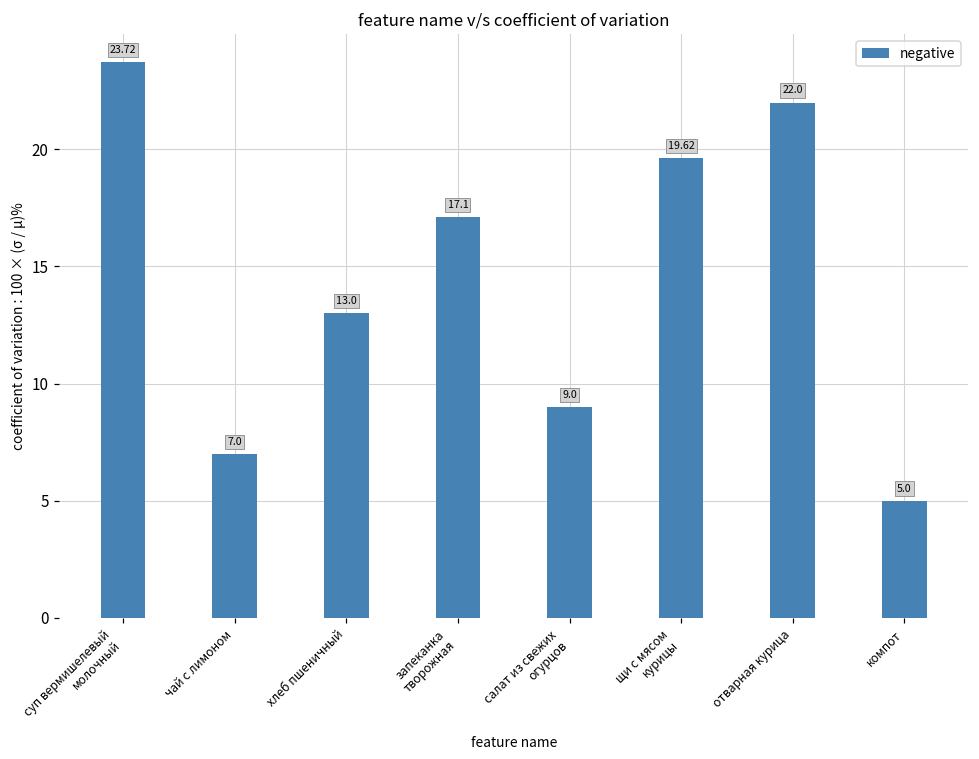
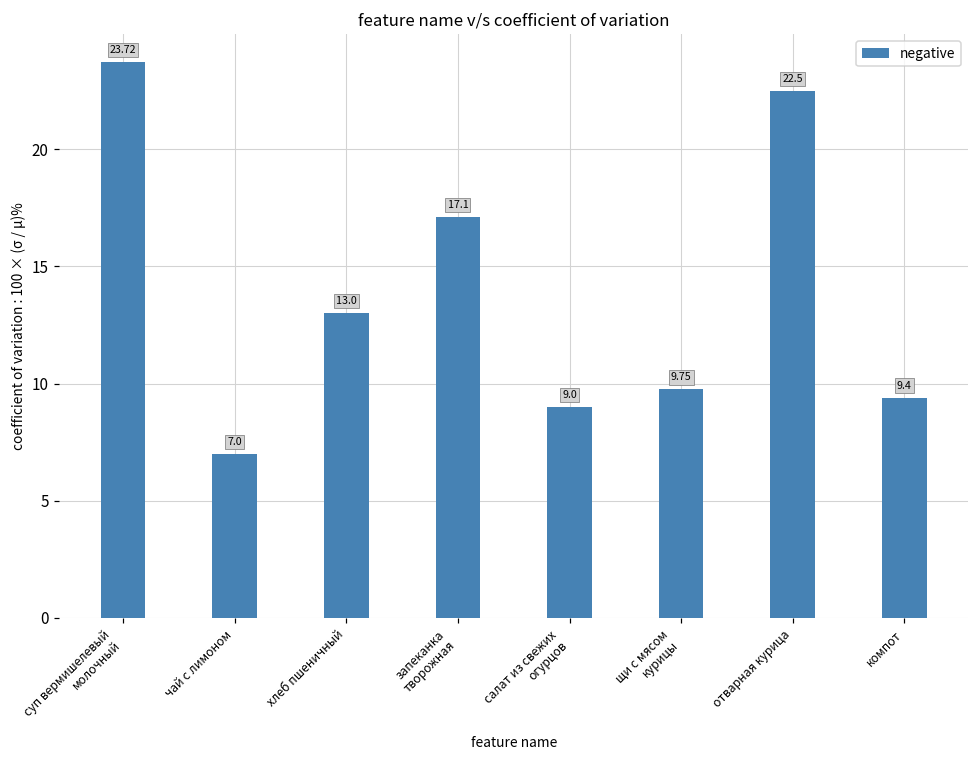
щи с мясом курицы: 19.62 -> 9.75
отварная курица: 22.0 -> 22.5
компот: 5.0 -> 9.4
